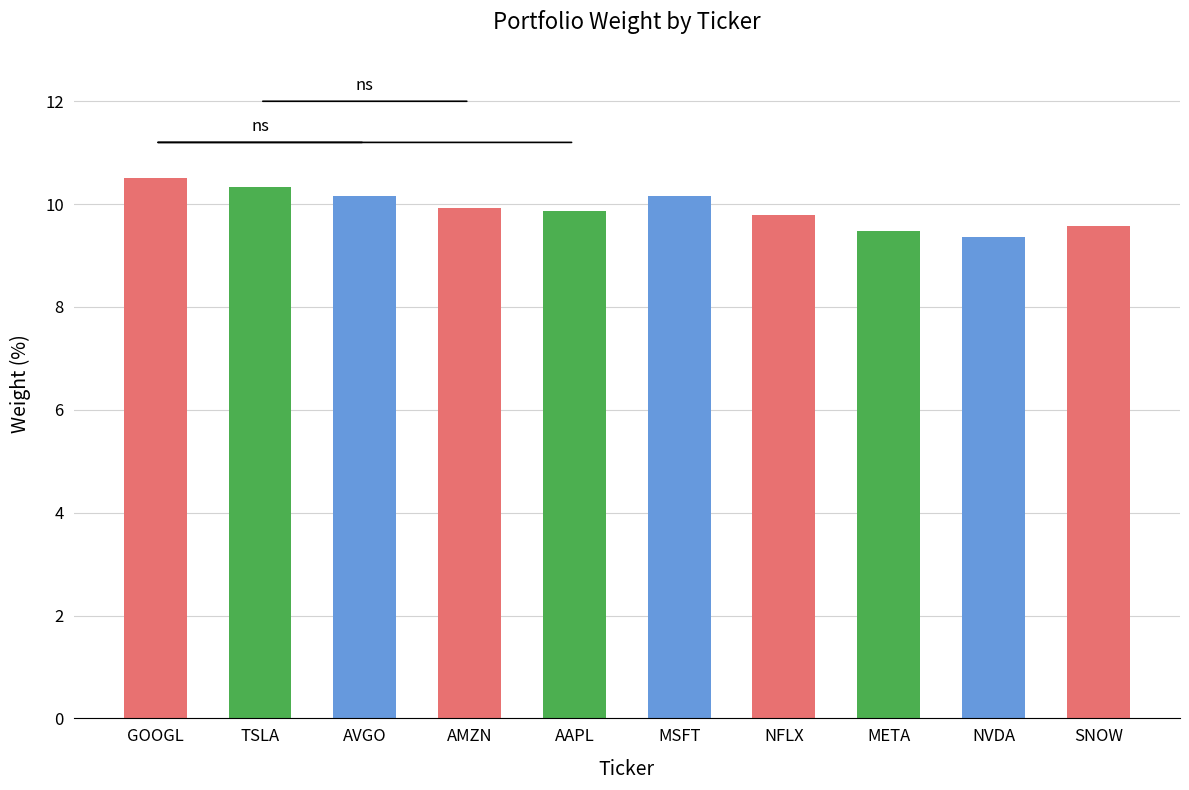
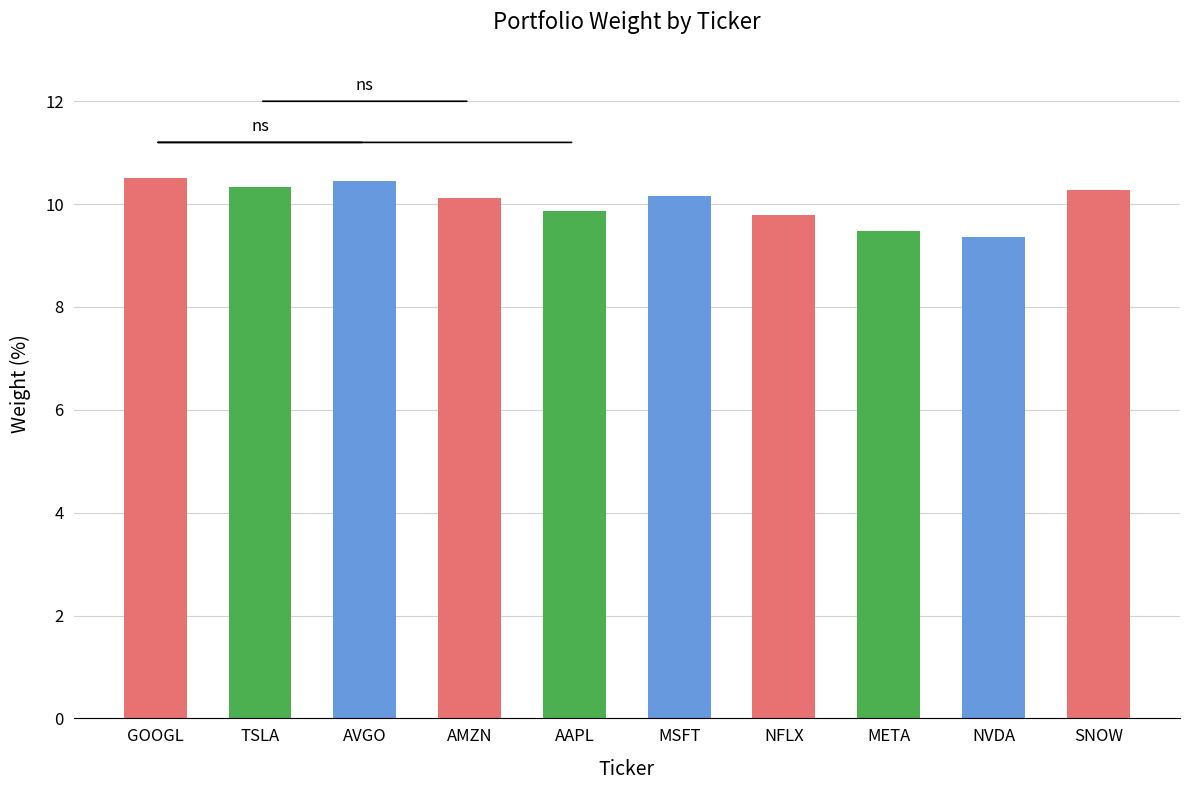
AVGO: 10.2 -> 10.4
AMZN: 9.9 -> 10.1
SNOW: 9.6 -> 10.3
